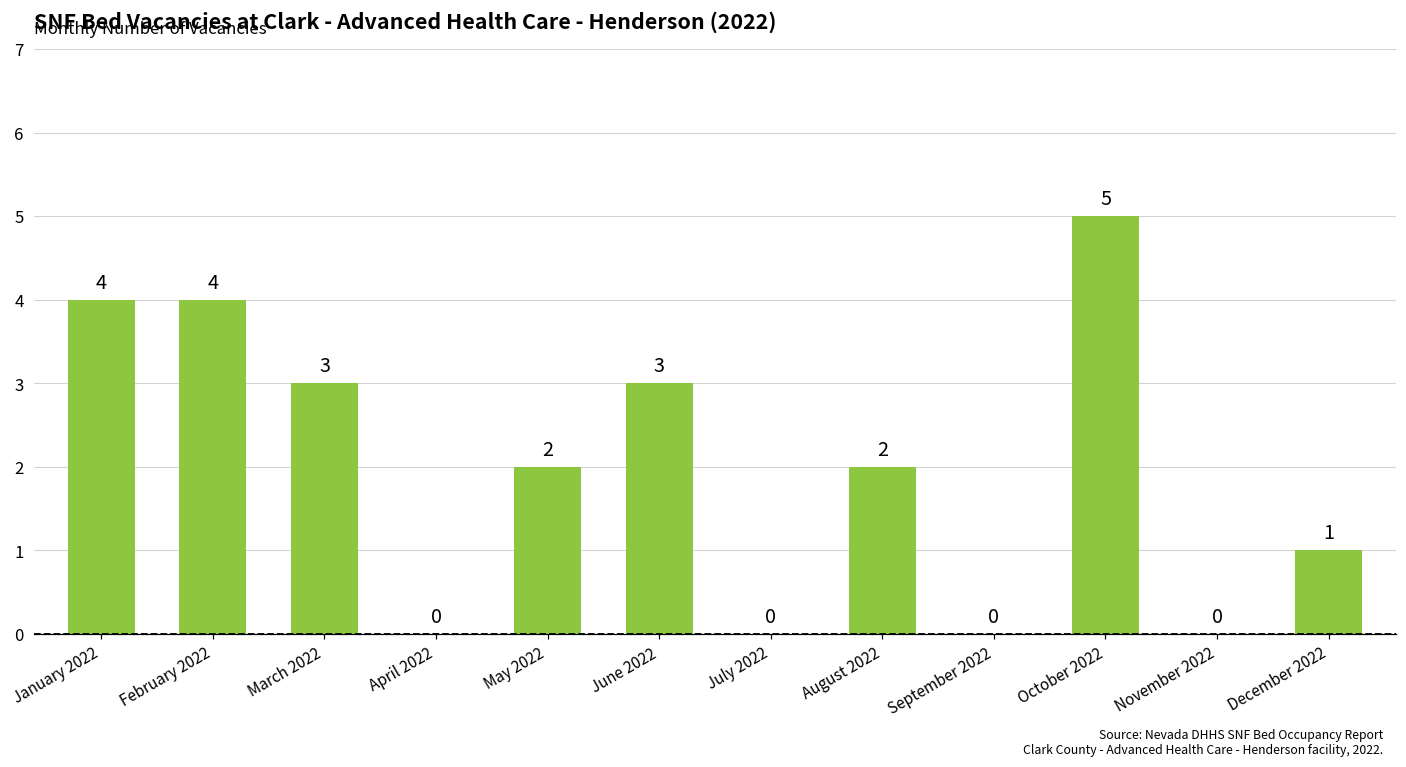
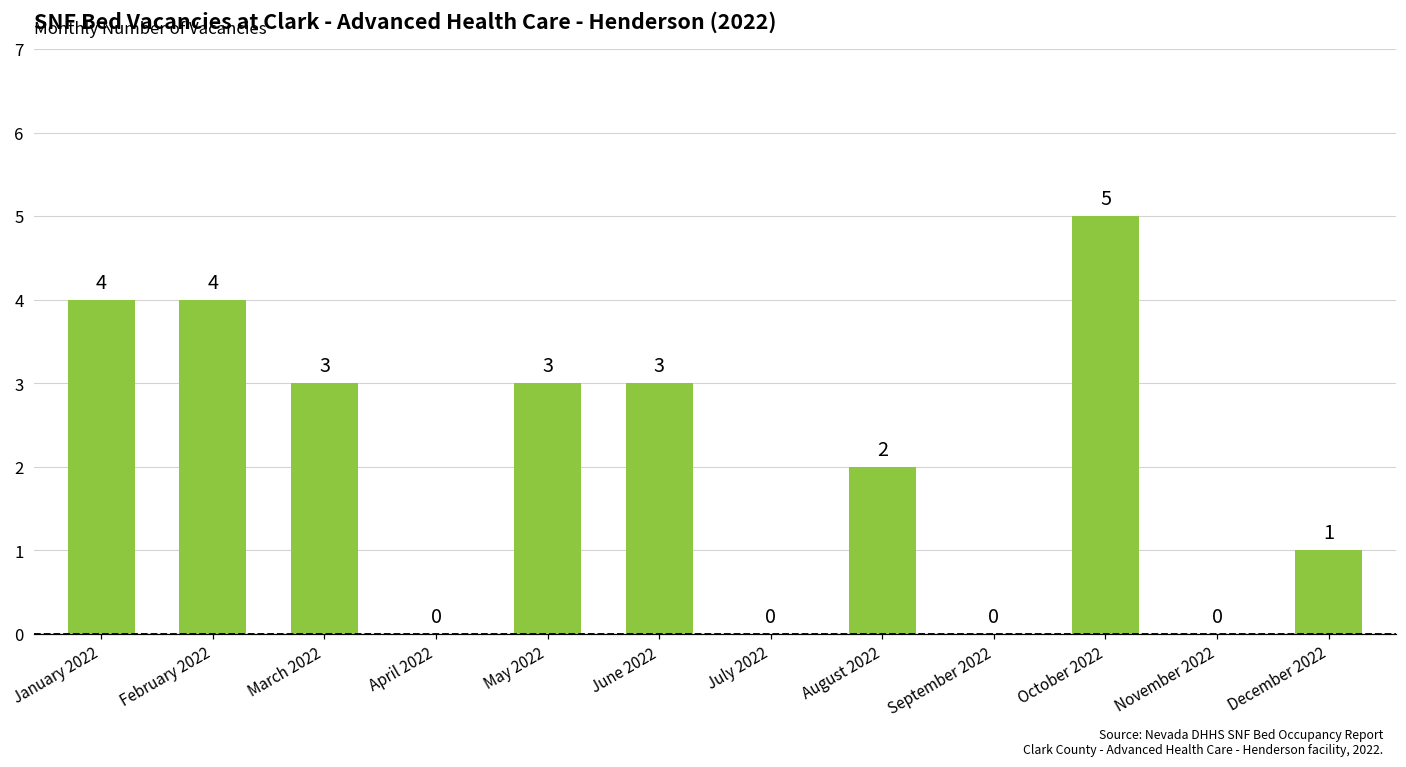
May 2022: 2 -> 3
